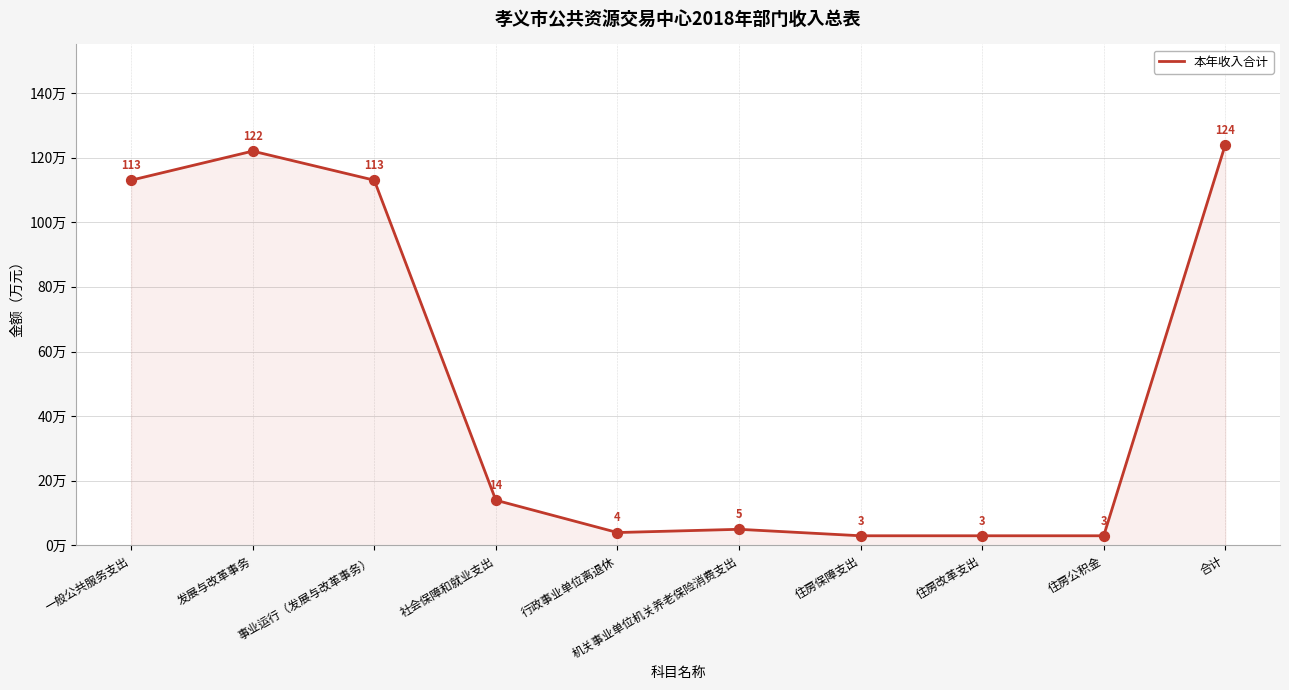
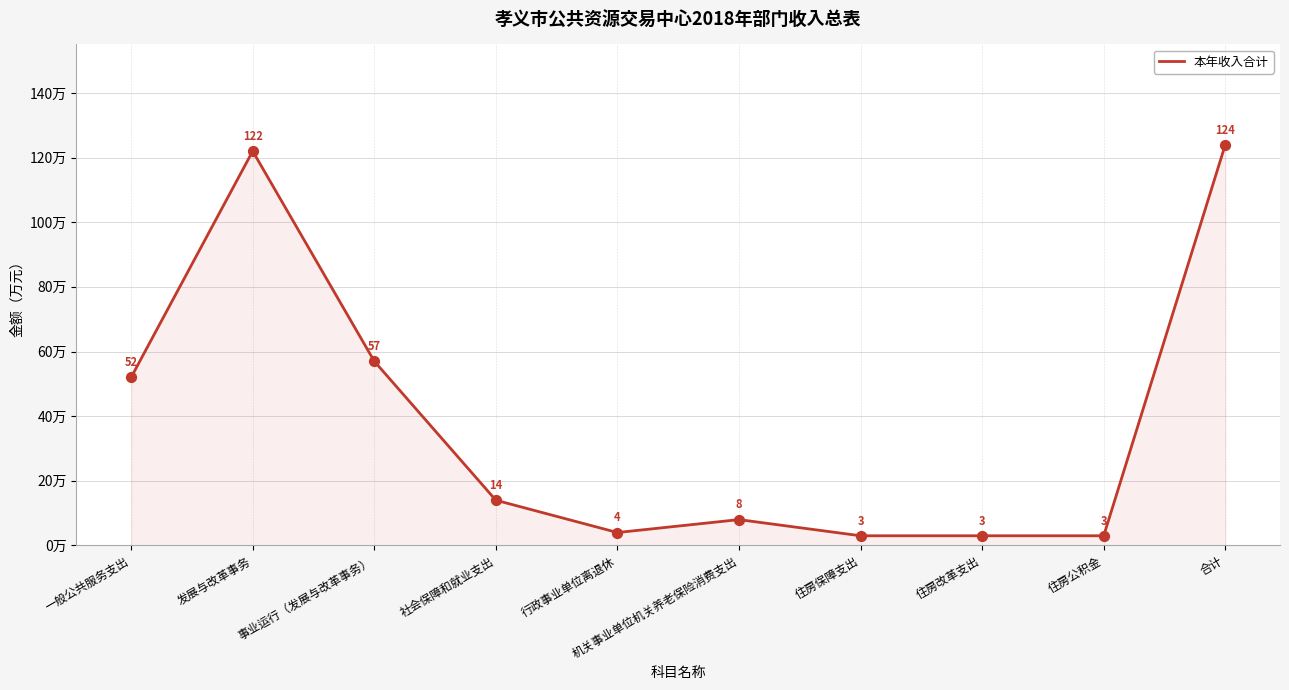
一般公共服务支出: 113 -> 52
事业运行（发展与改革事务）: 113 -> 57
机关事业单位机关养老保险消费支出: 5 -> 8
